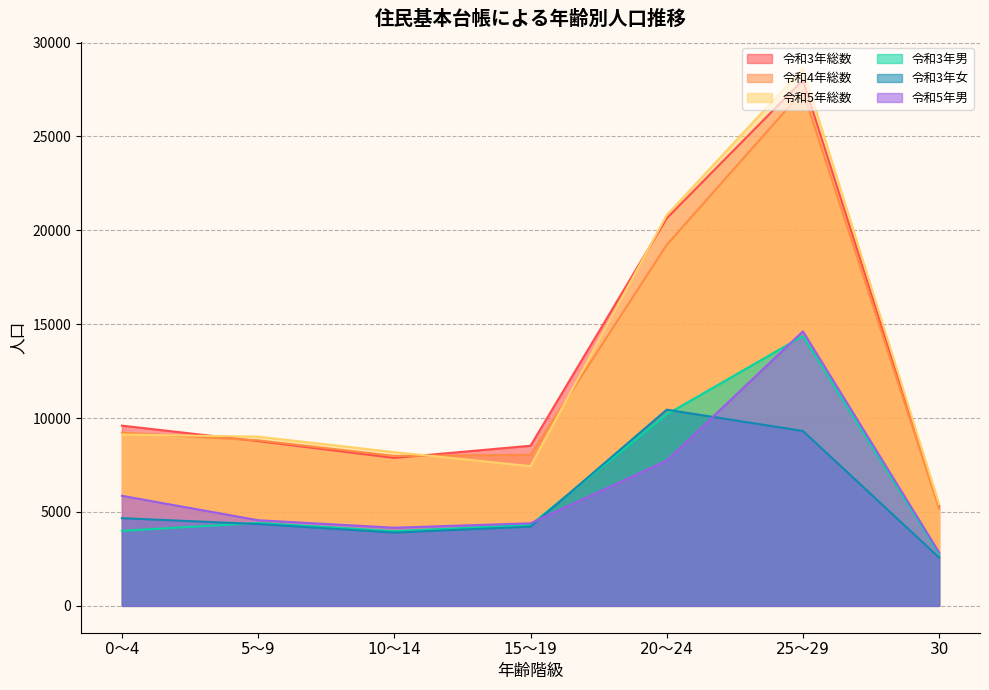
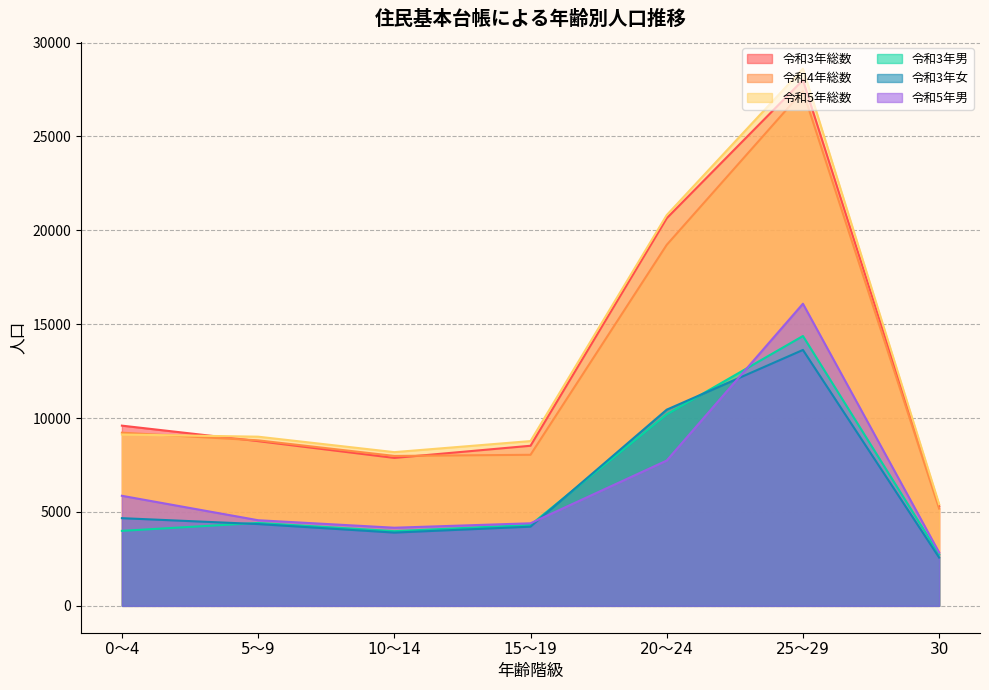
令和5年総数, 15～19: 7400 -> 8800
令和3年女, 25～29: 9300 -> 13600
令和5年男, 25～29: 14600 -> 16100
